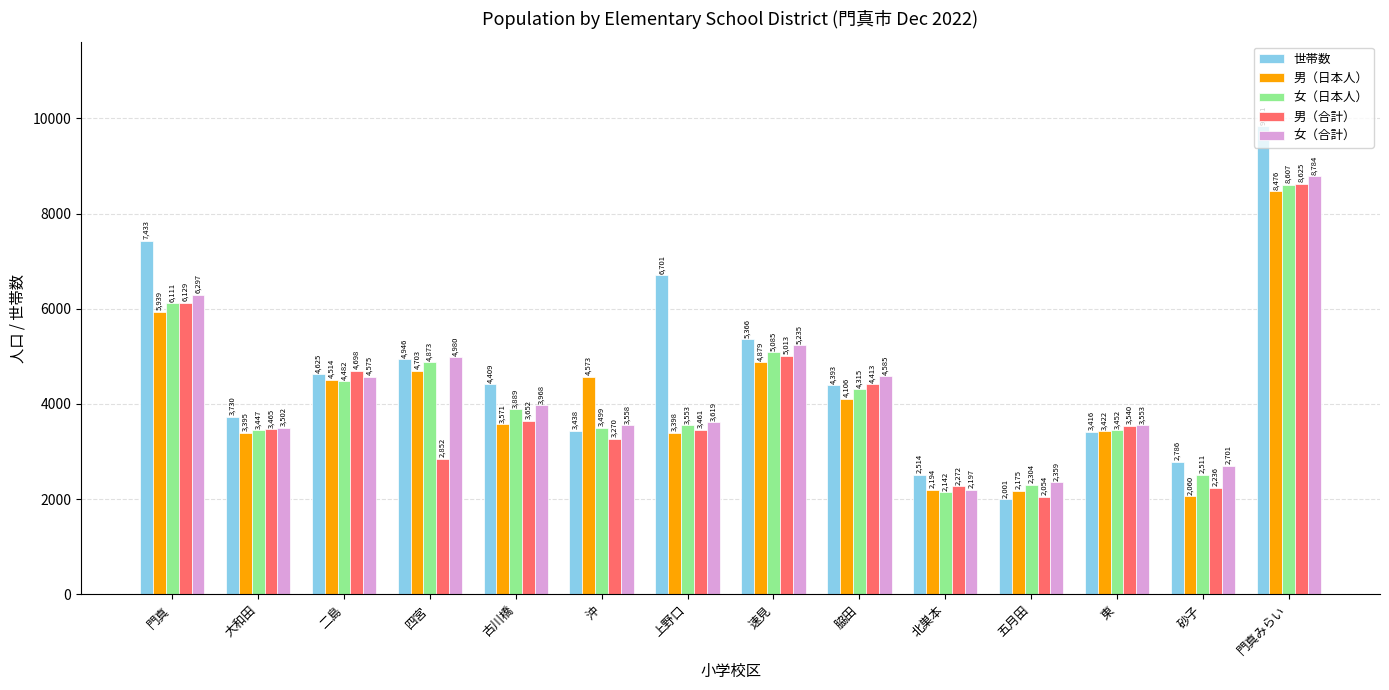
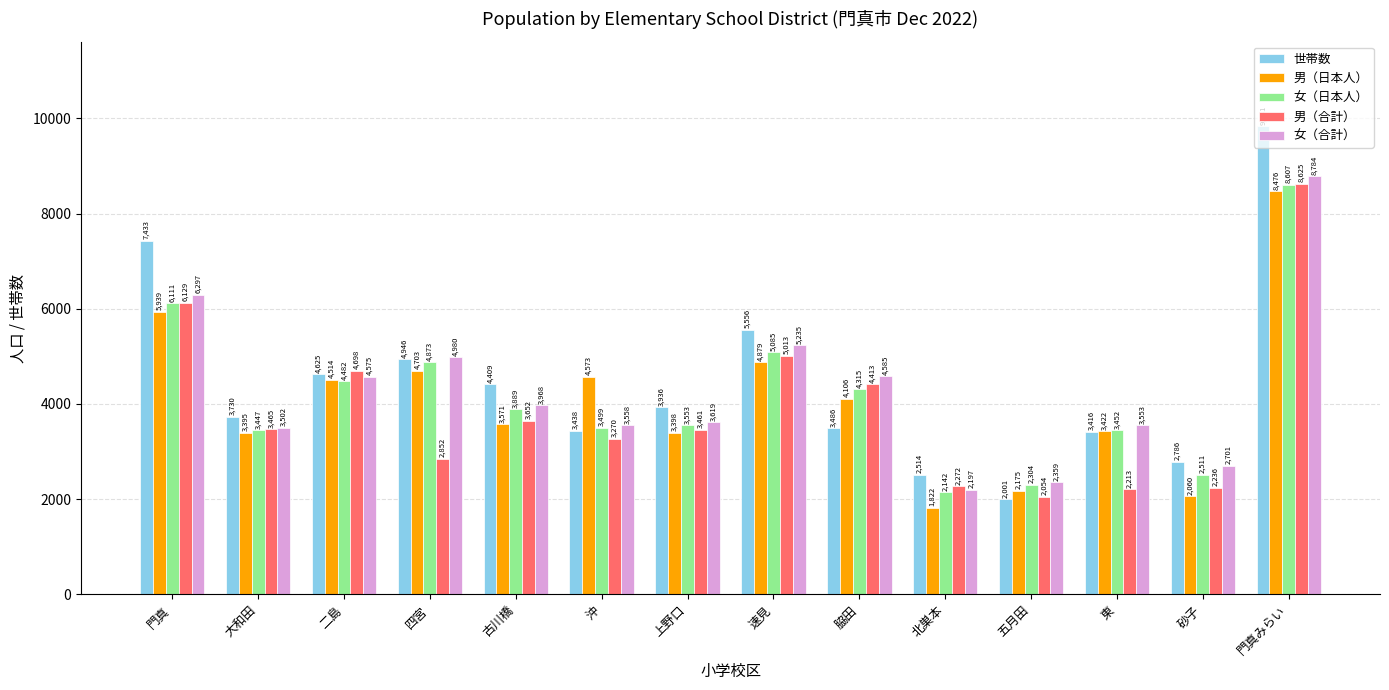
世帯数, 上野口: 6,701 -> 3,936
世帯数, 速見: 5,366 -> 5,556
世帯数, 脇田: 4,393 -> 3,486
男（日本人）, 北巣本: 2,194 -> 1,822
男（合計）, 東: 3,540 -> 2,213
